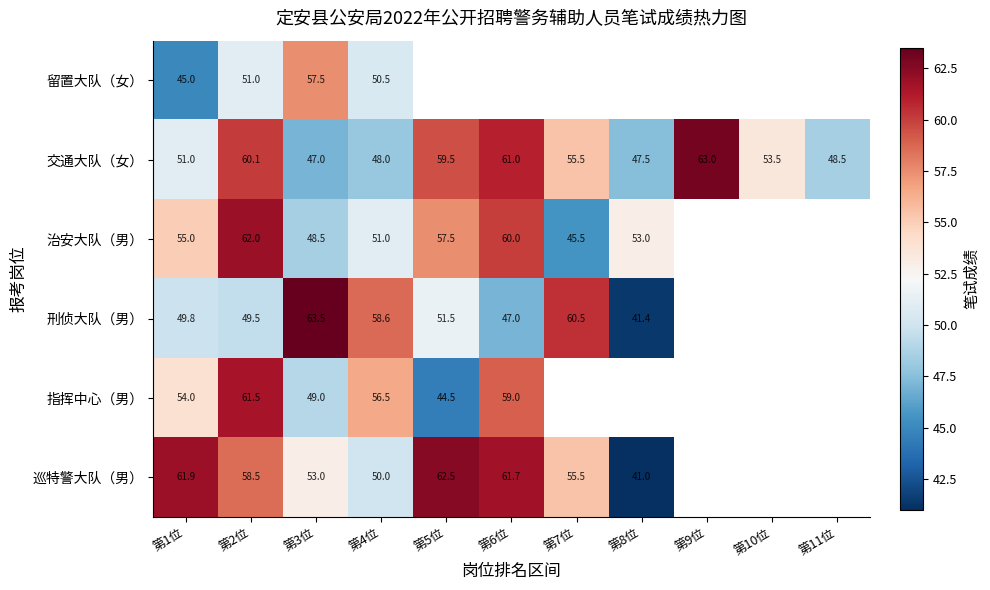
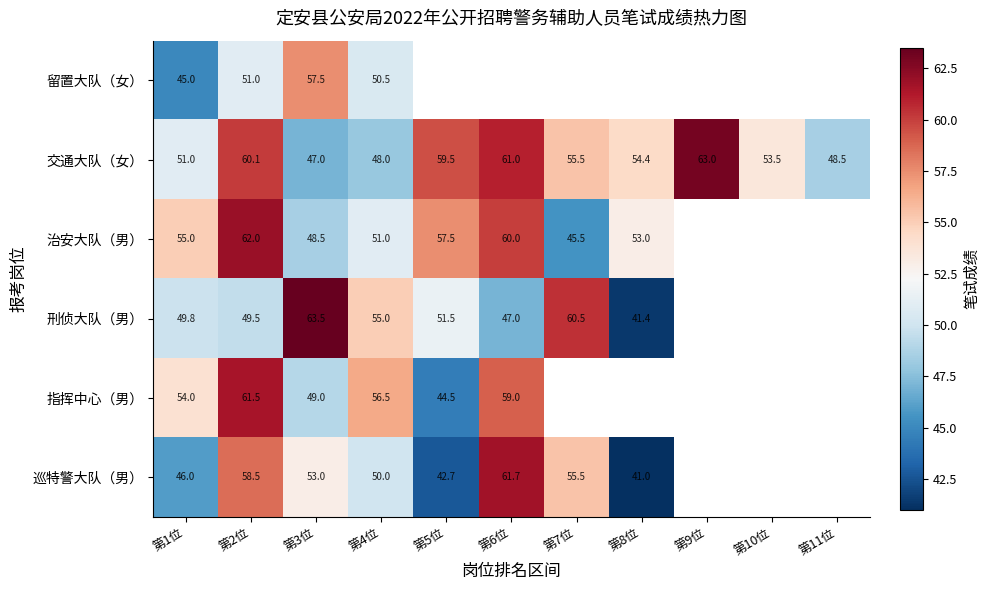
交通大队（女）, 第8位: 47.5 -> 54.4
刑侦大队（男）, 第4位: 58.6 -> 55.0
巡特警大队（男）, 第1位: 61.9 -> 46.0
巡特警大队（男）, 第5位: 62.5 -> 42.7
